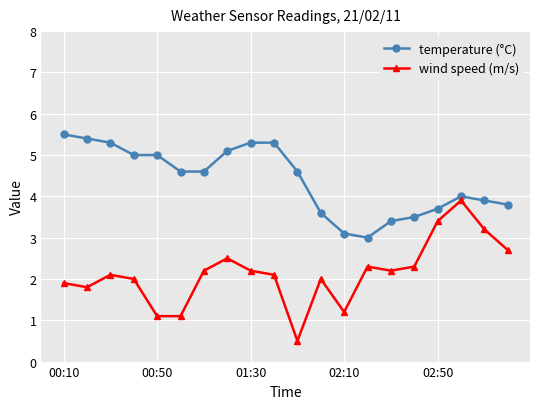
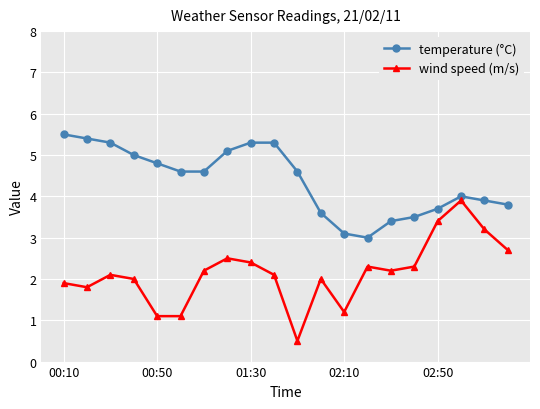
temperature (°C), 00:50: 5.0 -> 4.8
wind speed (m/s), 01:30: 2.2 -> 2.4
